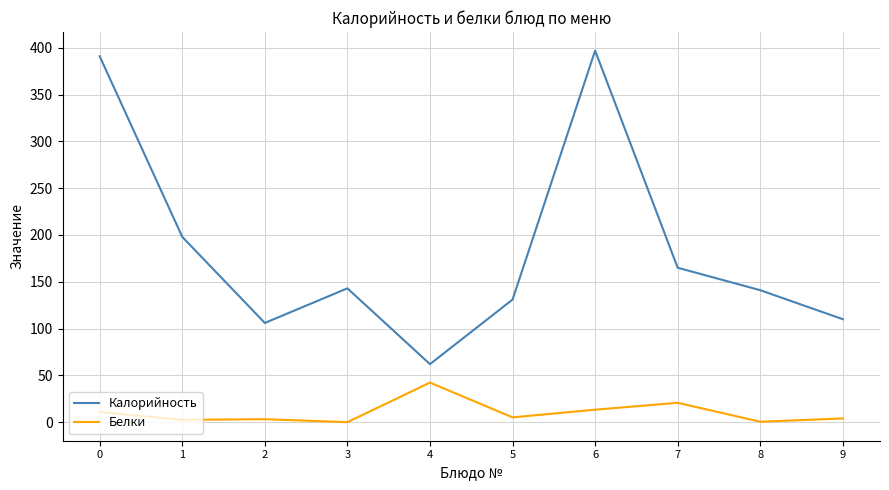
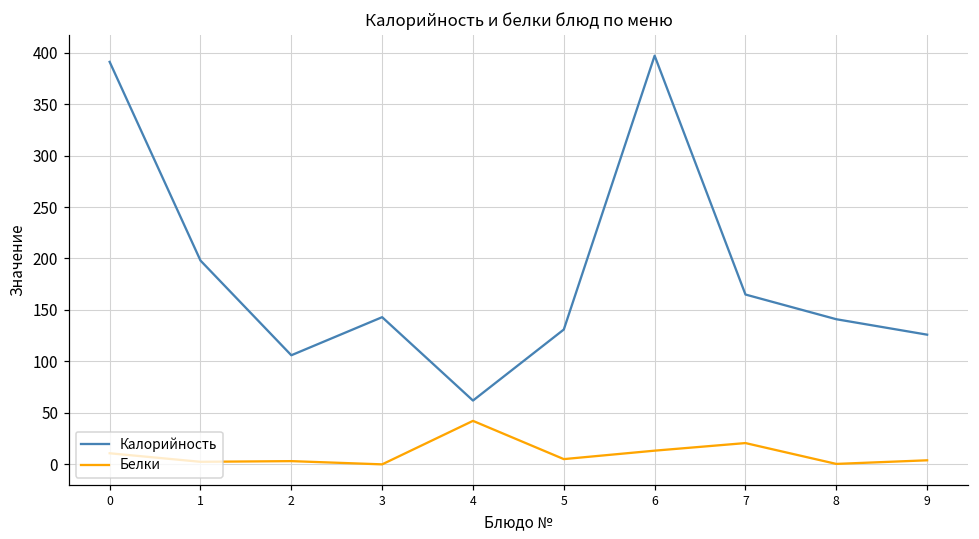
Калорийность, 9: 110 -> 130
